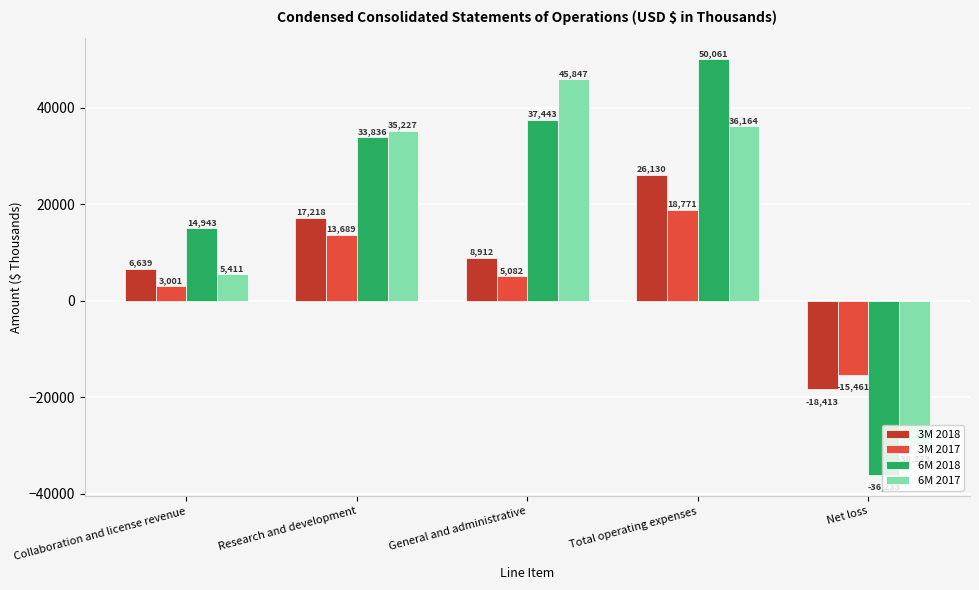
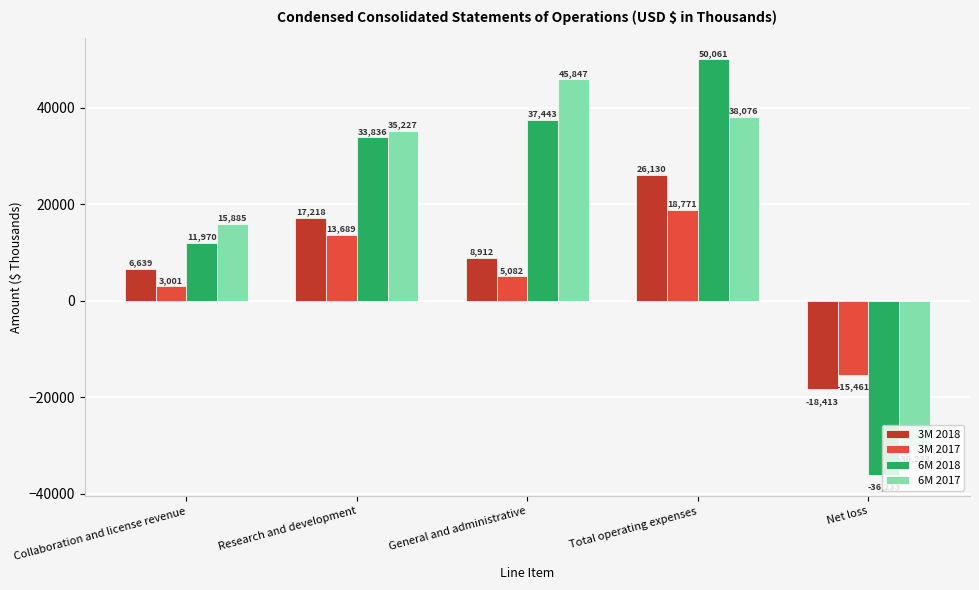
6M 2018, Collaboration and license revenue: 14,943 -> 11,970
6M 2017, Collaboration and license revenue: 5,411 -> 15,885
6M 2017, Total operating expenses: 36,164 -> 38,076
